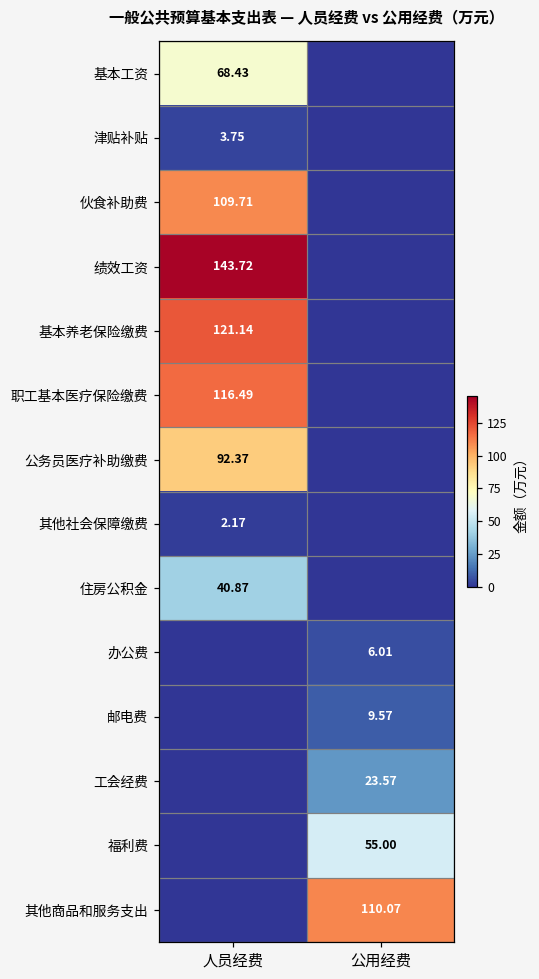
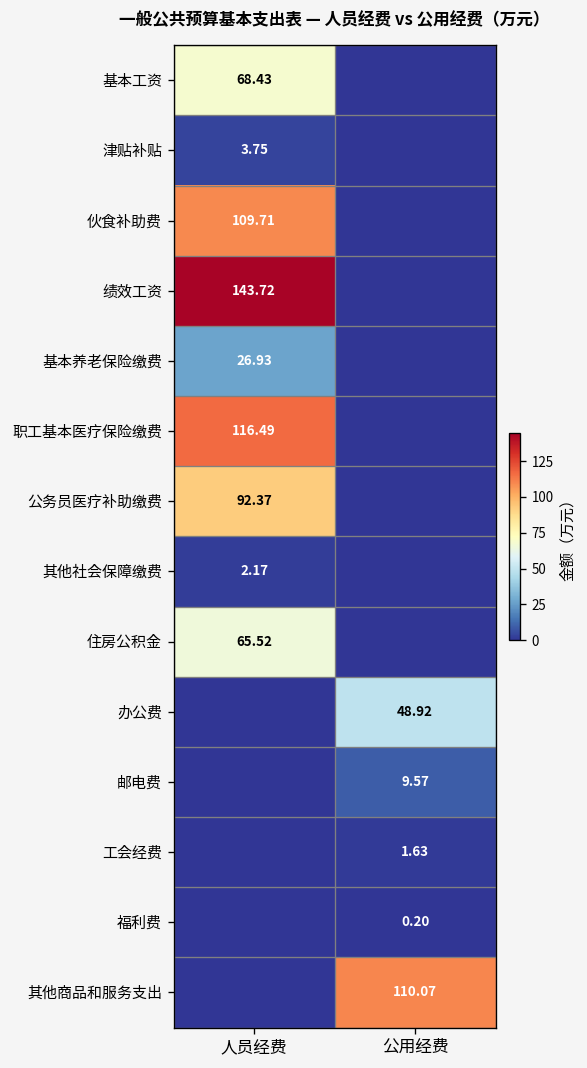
基本养老保险缴费, 人员经费: 121.14 -> 26.93
住房公积金, 人员经费: 40.87 -> 65.52
办公费, 公用经费: 6.01 -> 48.92
工会经费, 公用经费: 23.57 -> 1.63
福利费, 公用经费: 55.00 -> 0.20
